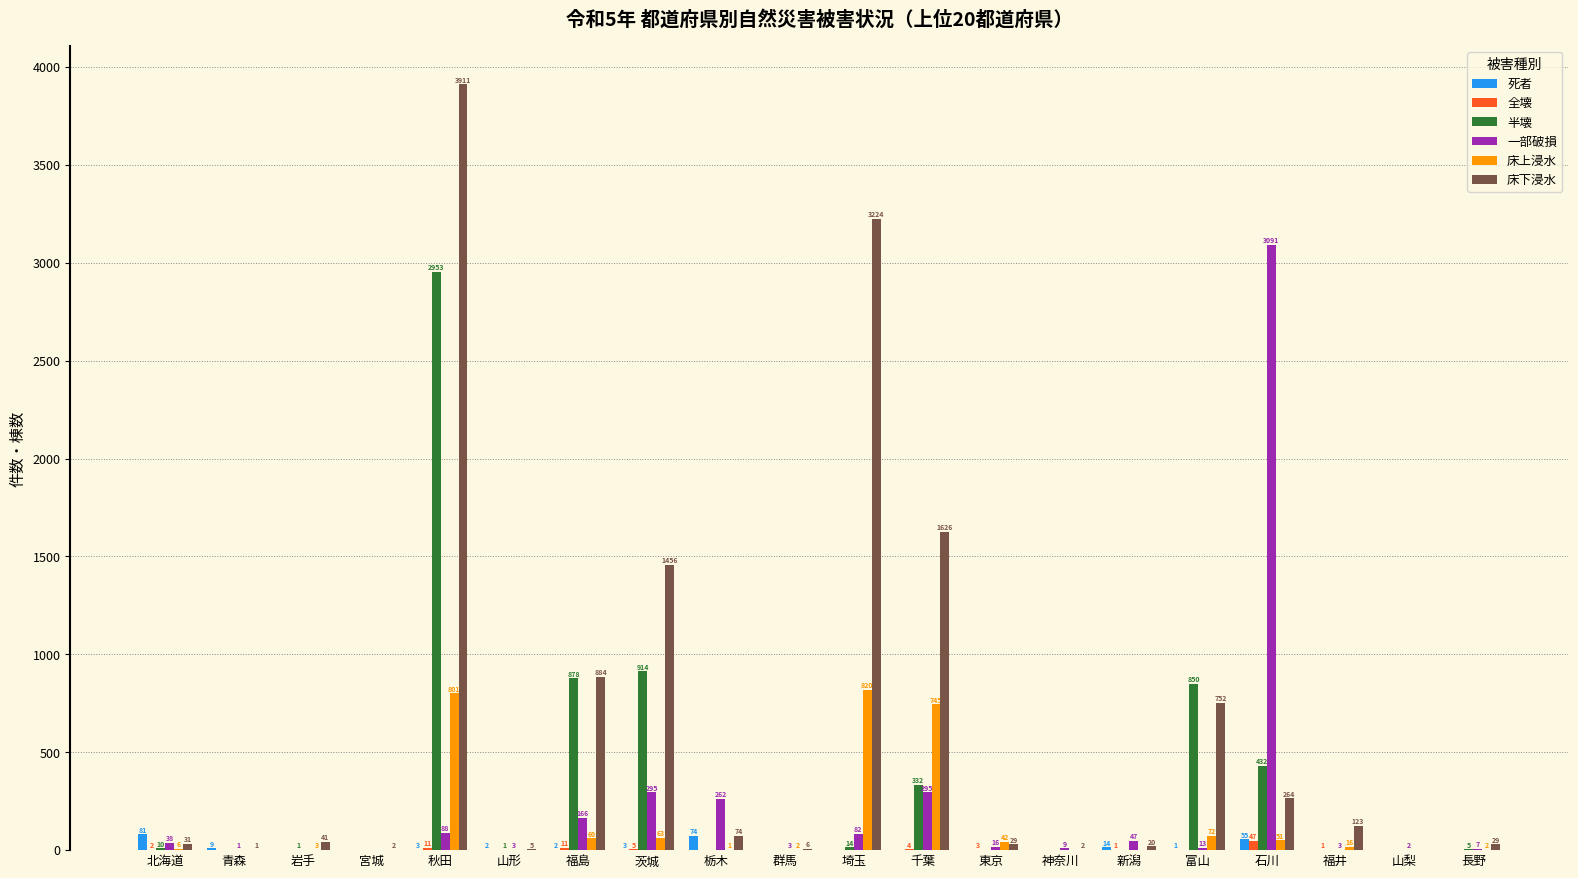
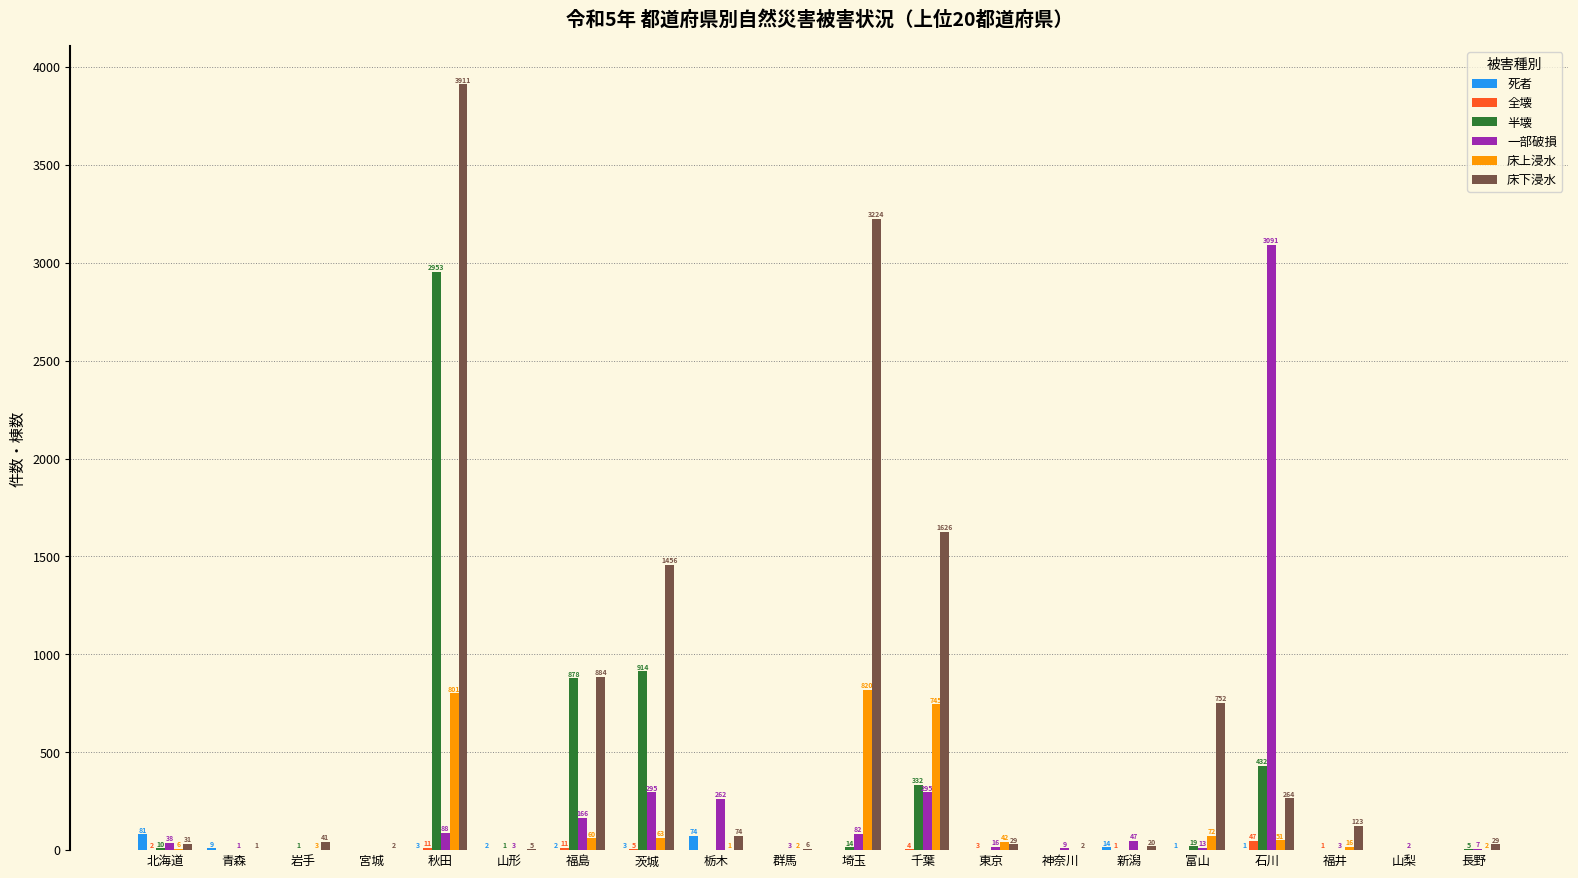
半壊, 富山: 850 -> 19
死者, 石川: 55 -> 1
